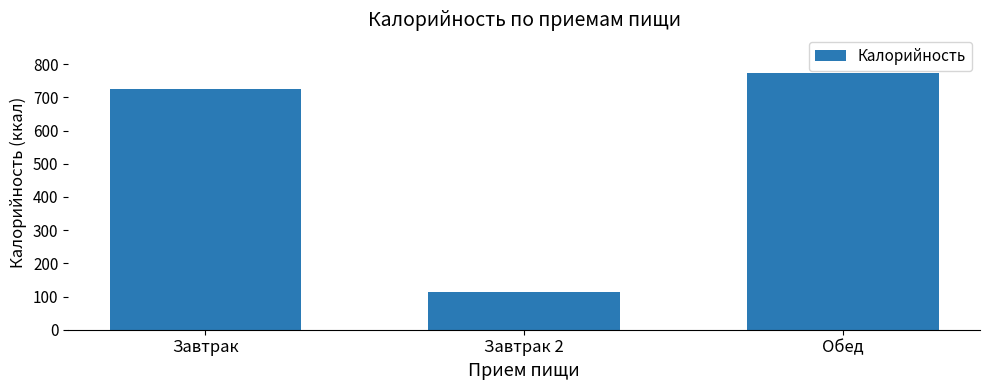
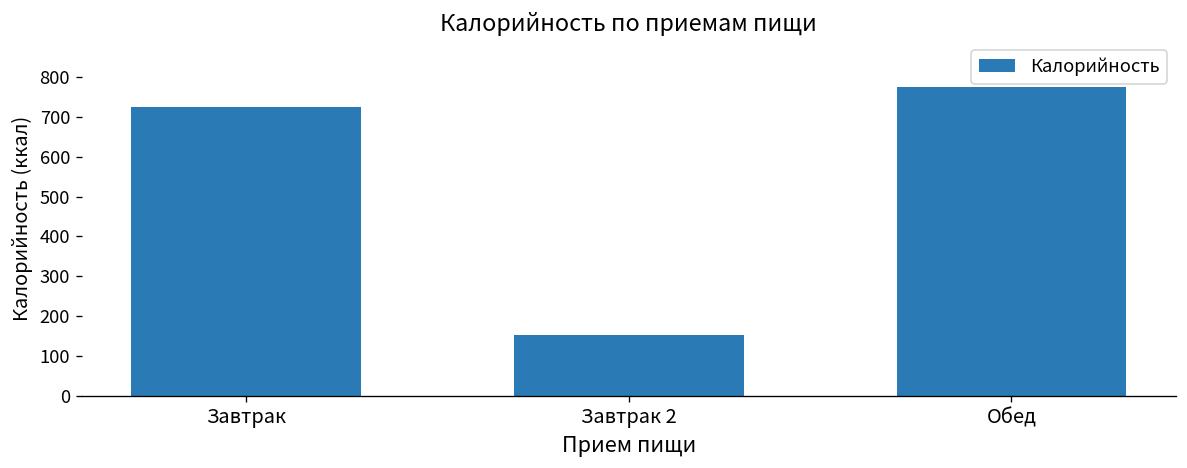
Завтрак 2: 110 -> 150
